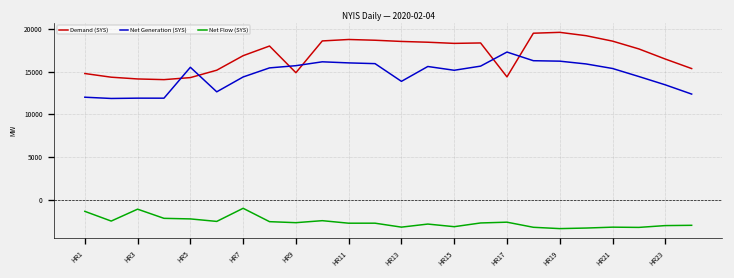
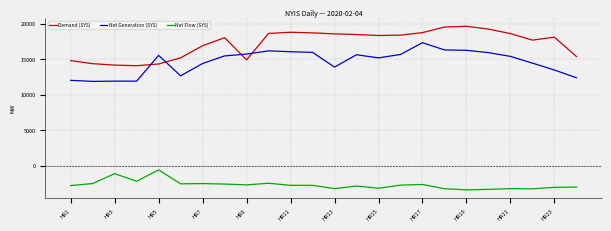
Net Flow (SYS), HR1: -1000 -> -3000
Net Flow (SYS), HR5: -2000 -> -1000
Net Flow (SYS), HR7: -1000 -> -2000
Demand (SYS), HR17: 14000 -> 19000
Demand (SYS), HR23: 16000 -> 18000
